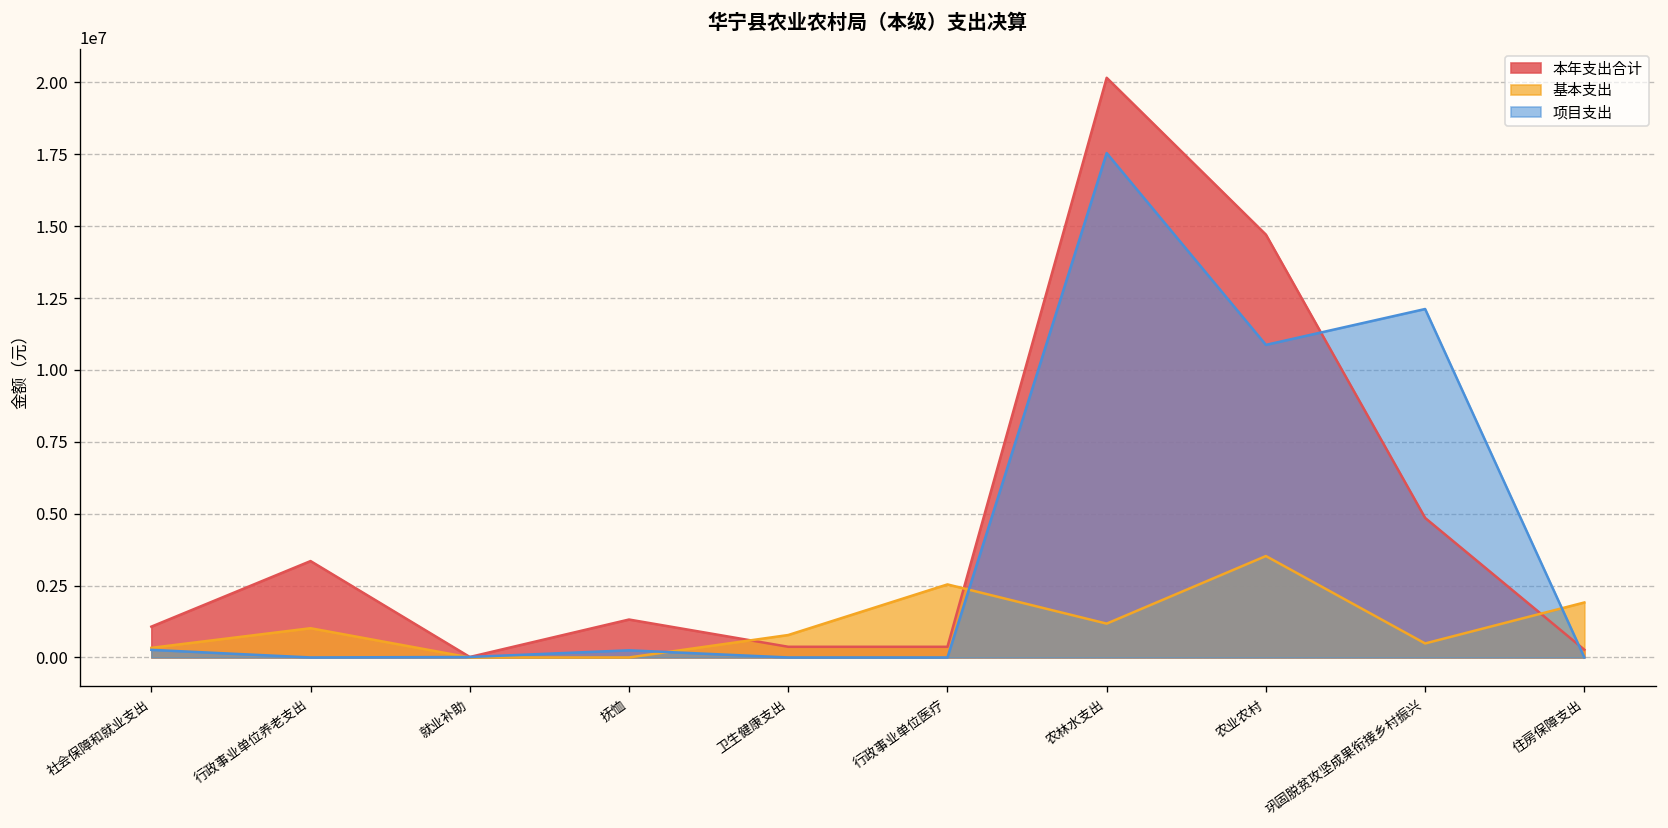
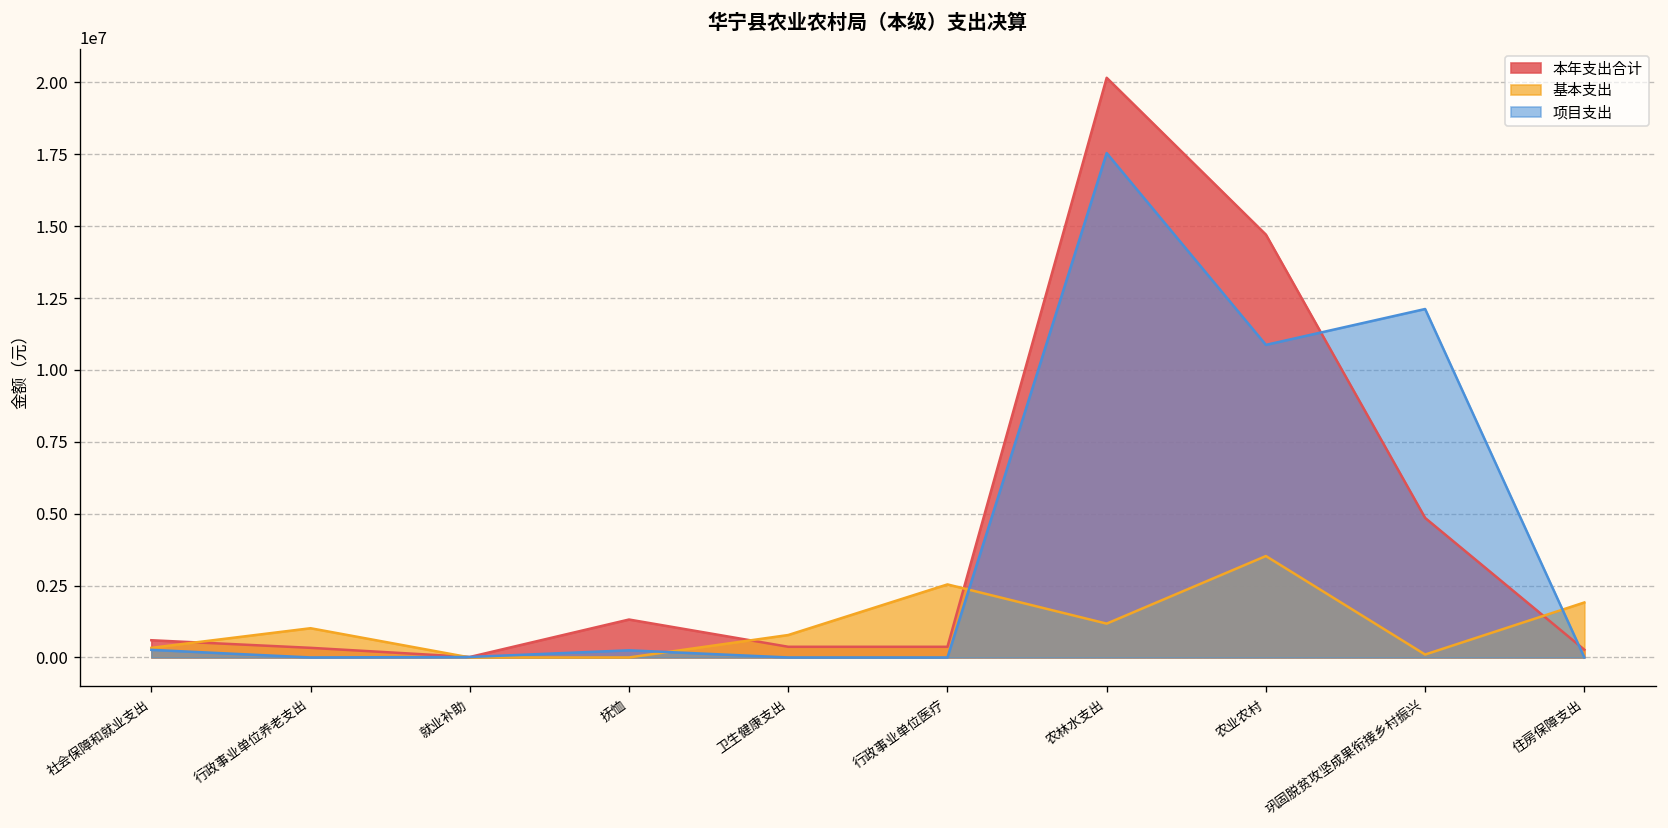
本年支出合计, 社会保障和就业支出: 1100000 -> 600000
本年支出合计, 行政事业单位养老支出: 3400000 -> 300000
基本支出, 巩固脱贫攻坚成果衔接乡村振兴: 500000 -> 100000
